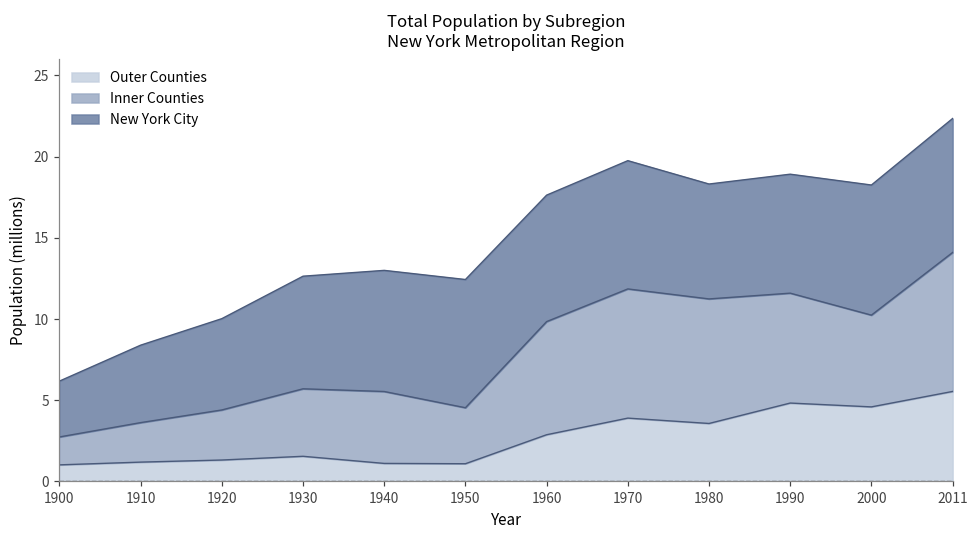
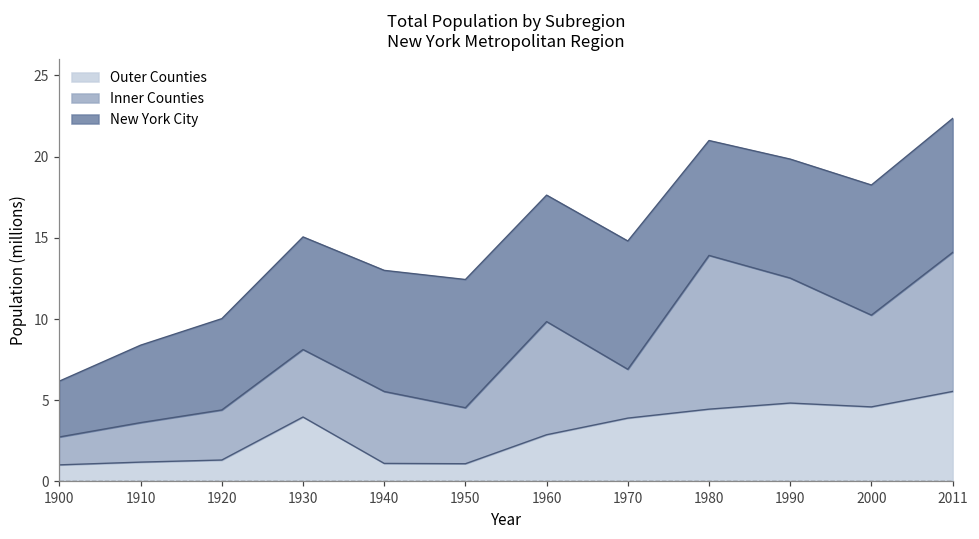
Outer Counties, 1930: 1.6 -> 4.0
Inner Counties, 1970: 8.0 -> 3.0
Outer Counties, 1980: 3.6 -> 4.5
Inner Counties, 1980: 7.7 -> 9.5
Inner Counties, 1990: 6.8 -> 7.7
